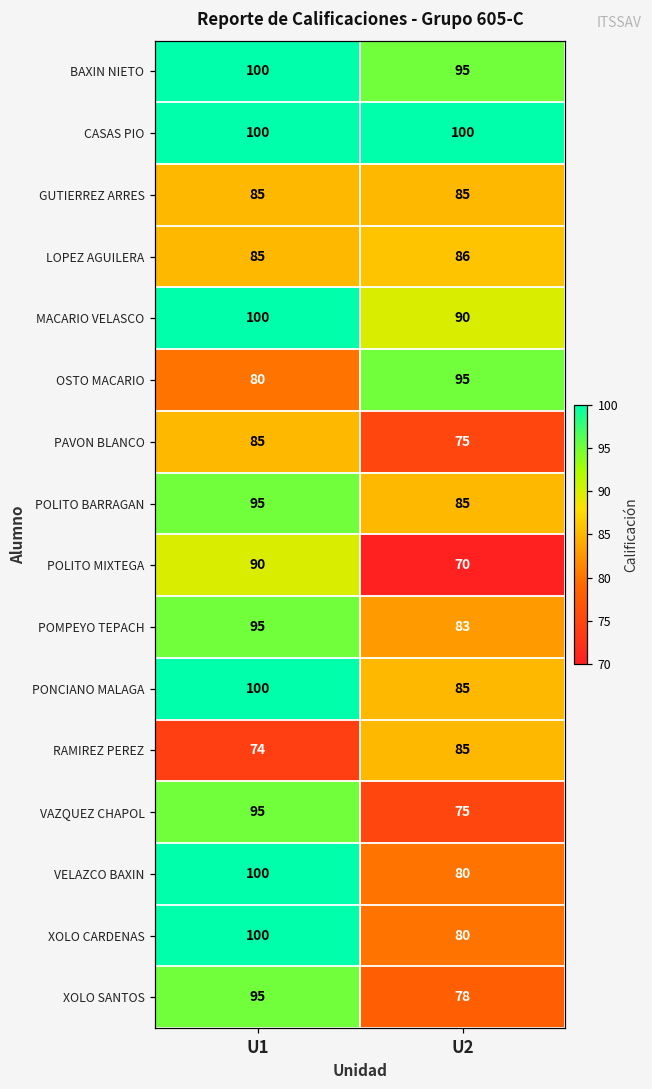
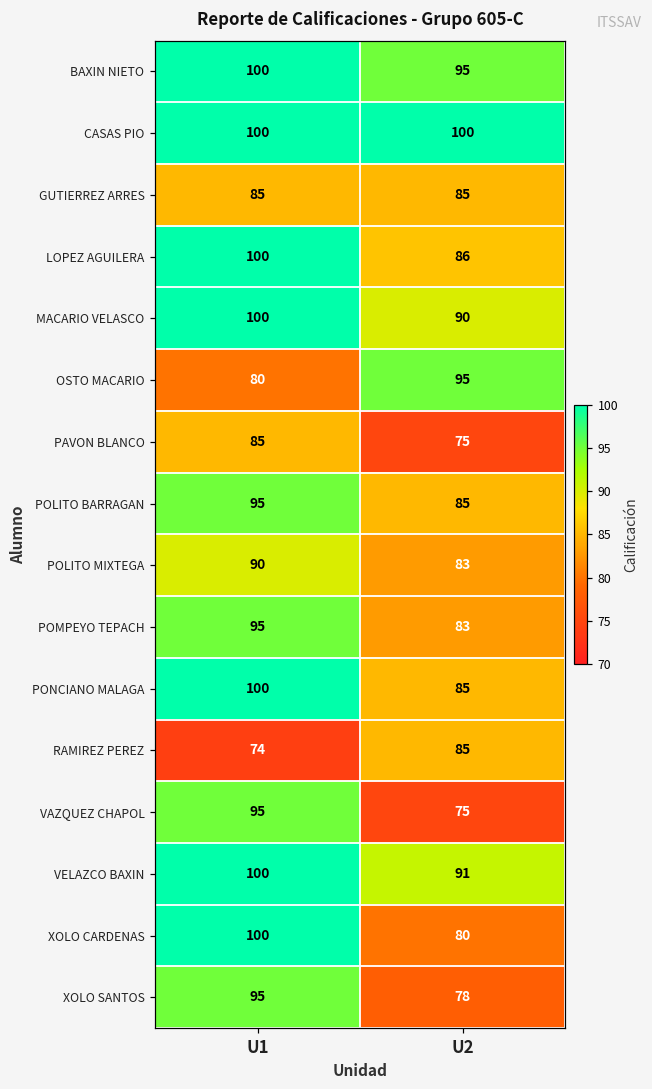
LOPEZ AGUILERA, U1: 85 -> 100
POLITO MIXTEGA, U2: 70 -> 83
VELAZCO BAXIN, U2: 80 -> 91
